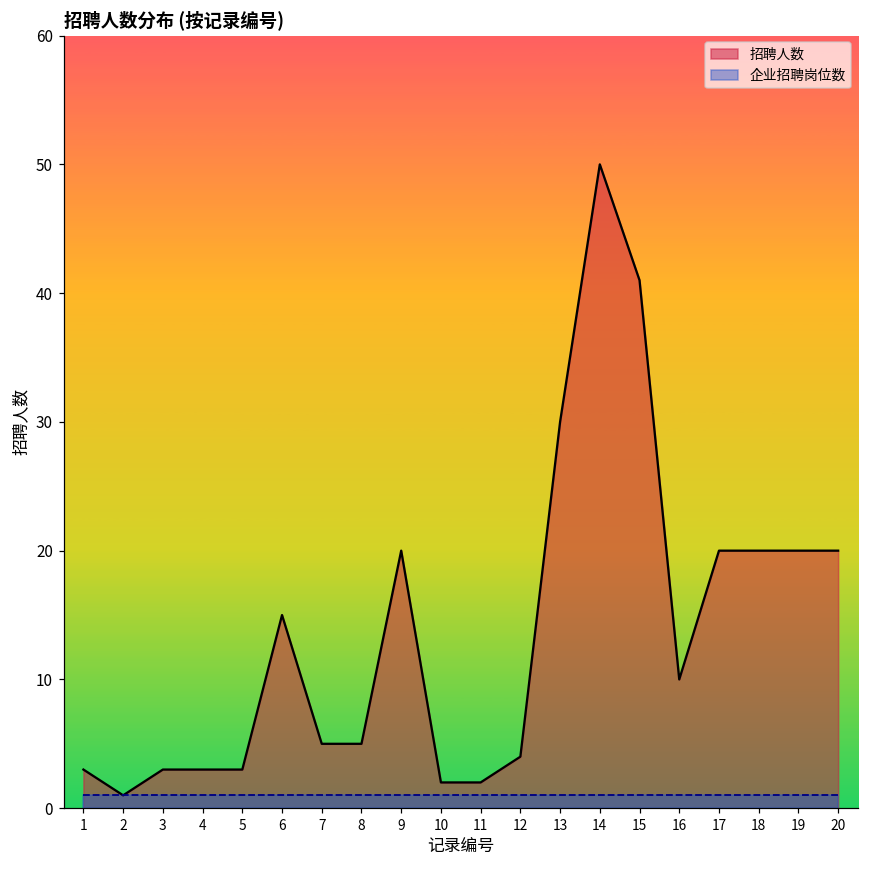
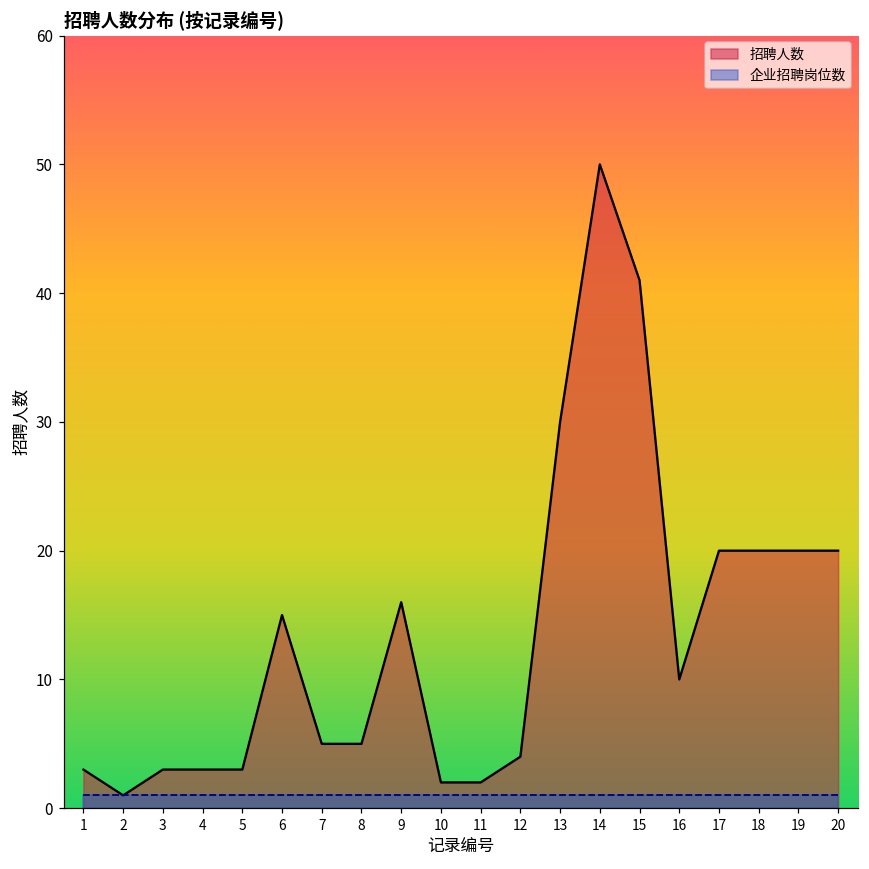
招聘人数, 9: 20 -> 16
